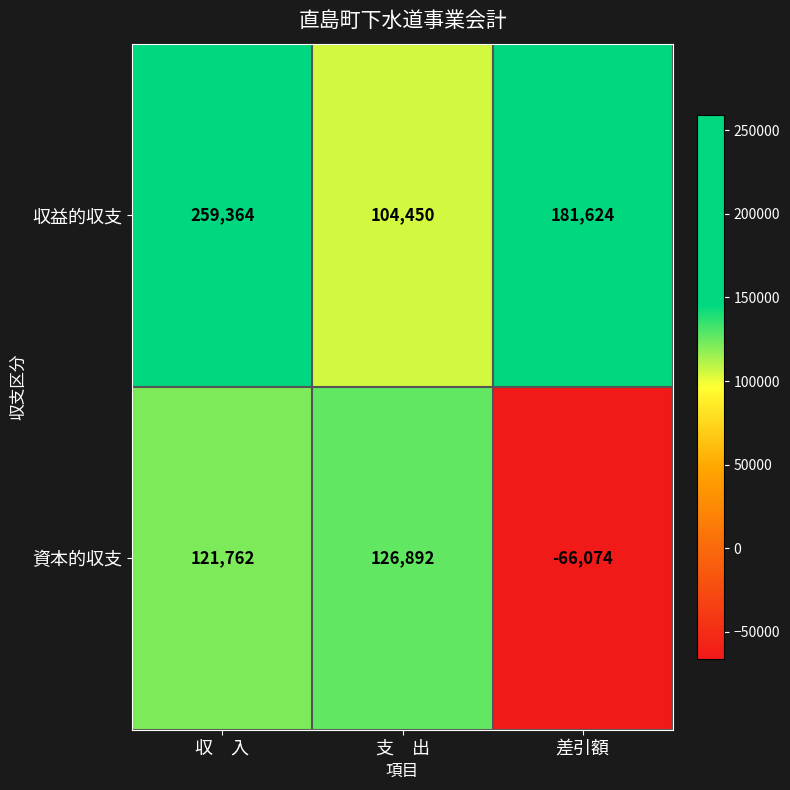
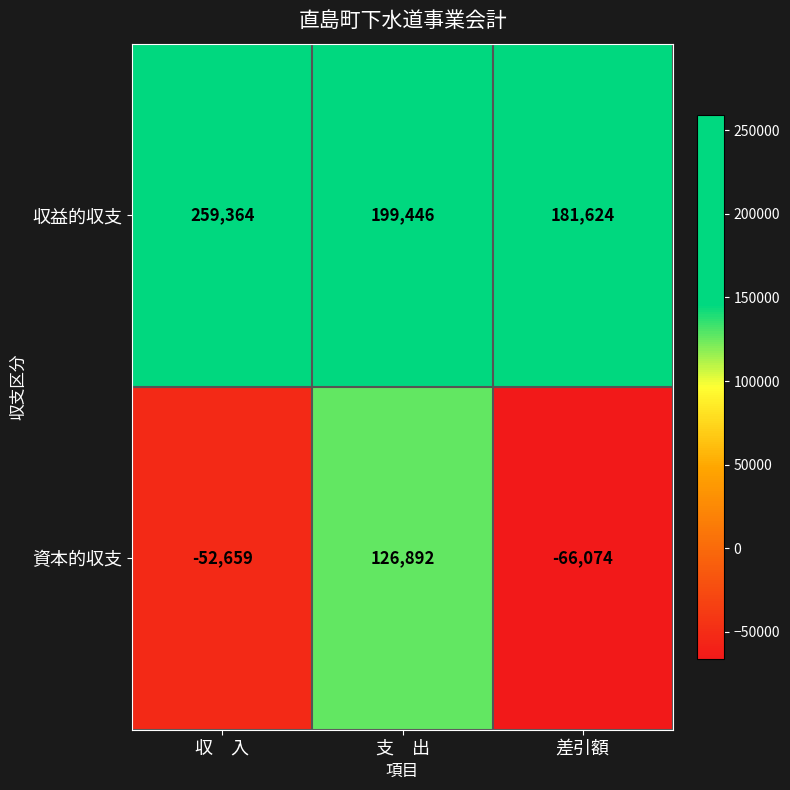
収益的収支, 支 出: 104,450 -> 199,446
資本的収支, 収 入: 121,762 -> -52,659
